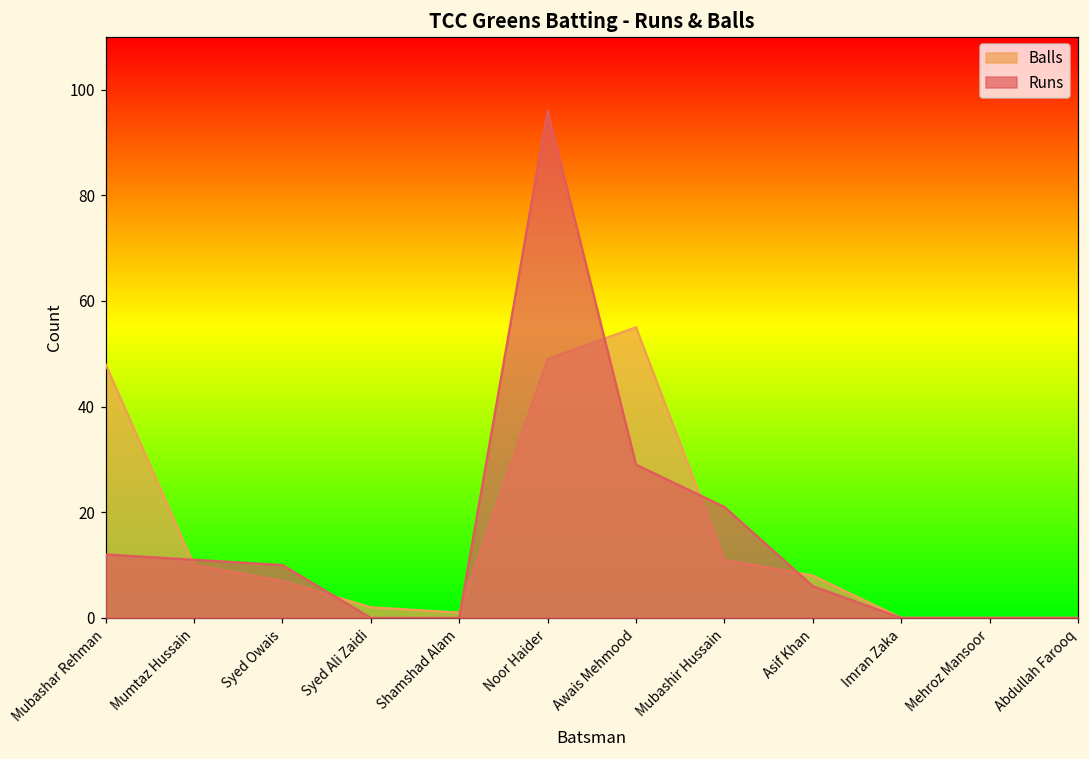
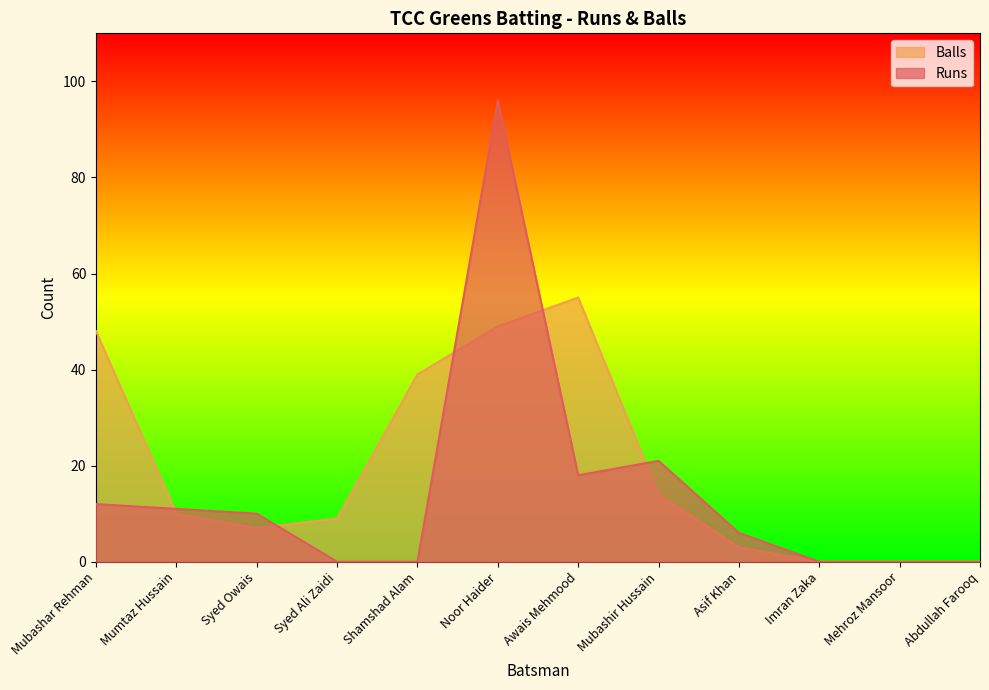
Balls, Syed Ali Zaidi: 2 -> 9
Balls, Shamshad Alam: 1 -> 39
Runs, Awais Mehmood: 29 -> 18
Balls, Mubashir Hussain: 11 -> 14
Balls, Asif Khan: 8 -> 3
